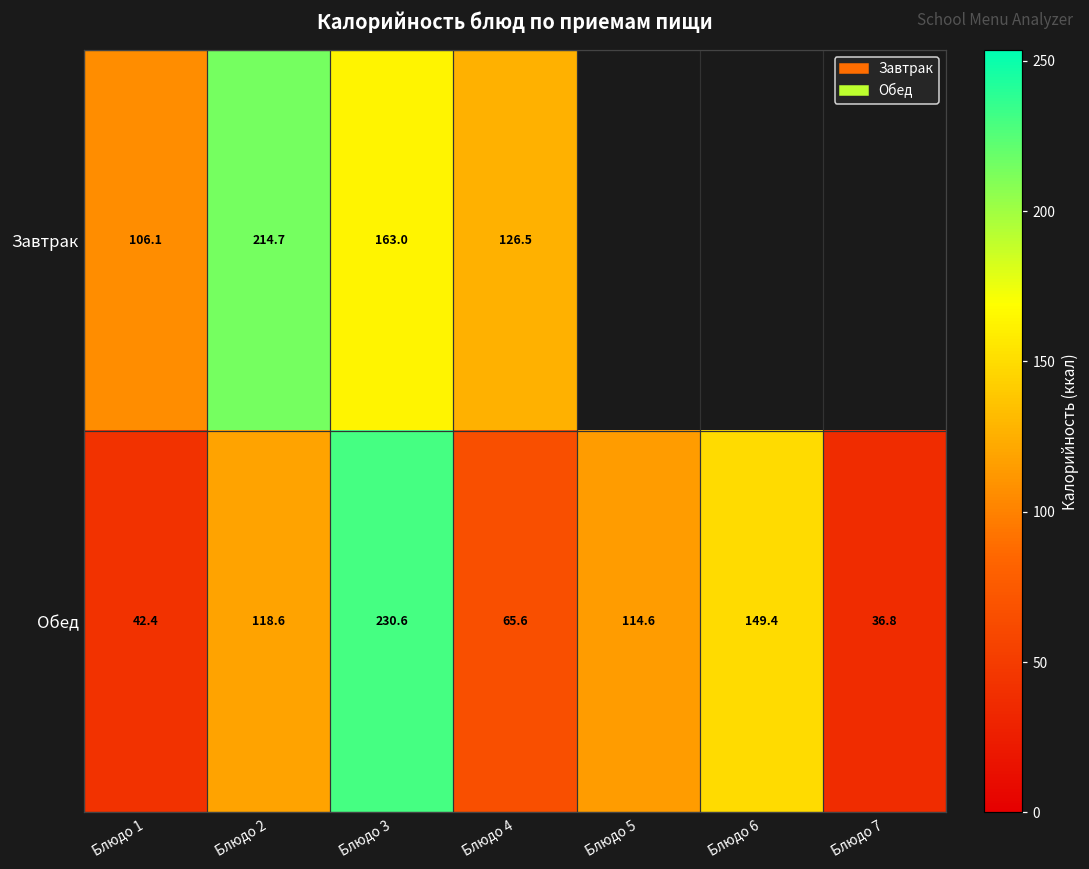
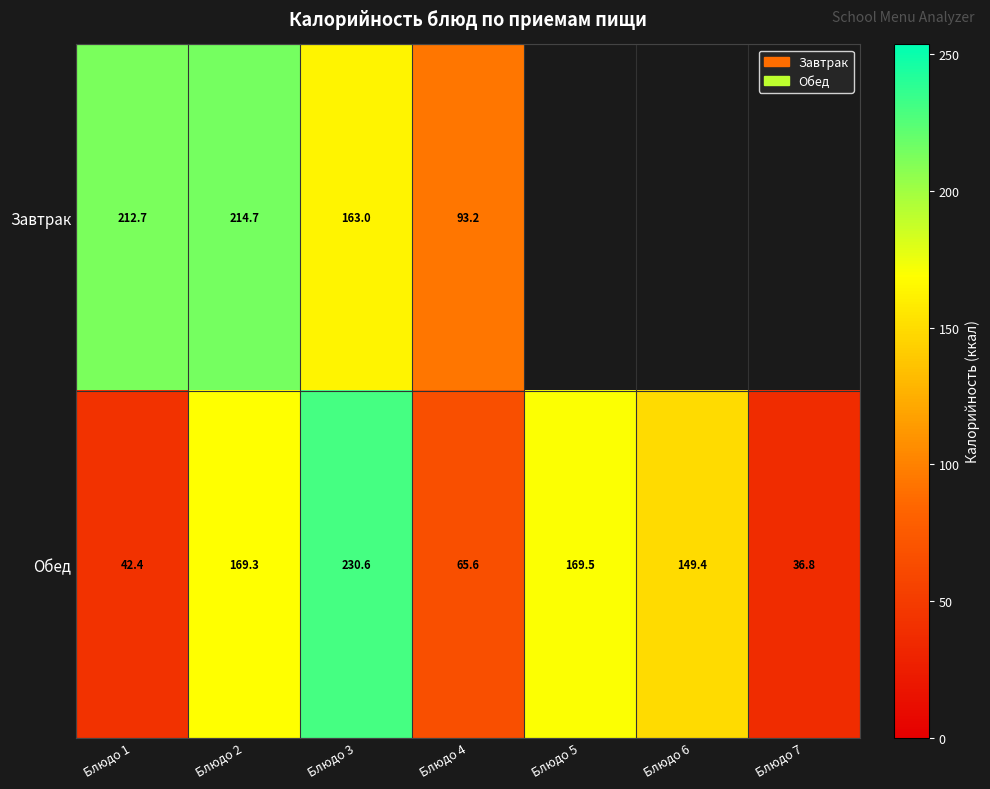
Завтрак, Блюдо 1: 106.1 -> 212.7
Завтрак, Блюдо 4: 126.5 -> 93.2
Обед, Блюдо 2: 118.6 -> 169.3
Обед, Блюдо 5: 114.6 -> 169.5
